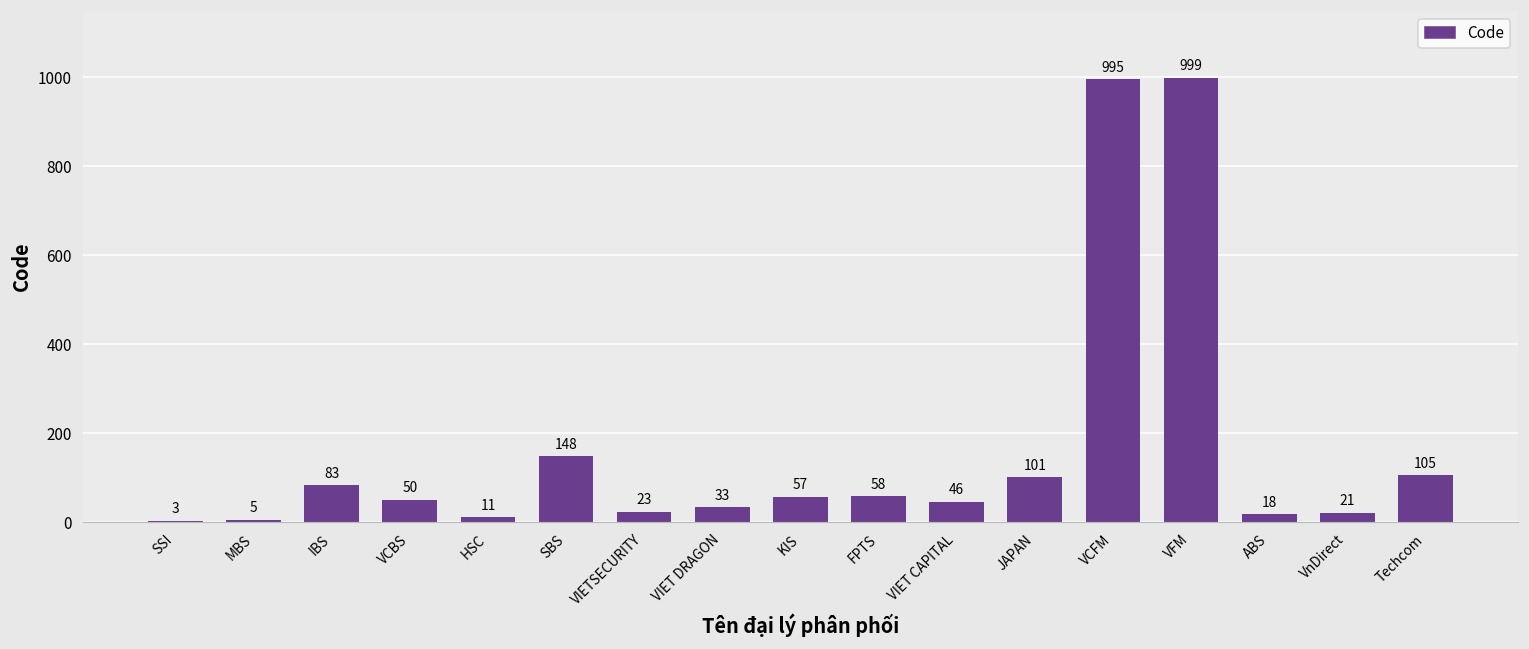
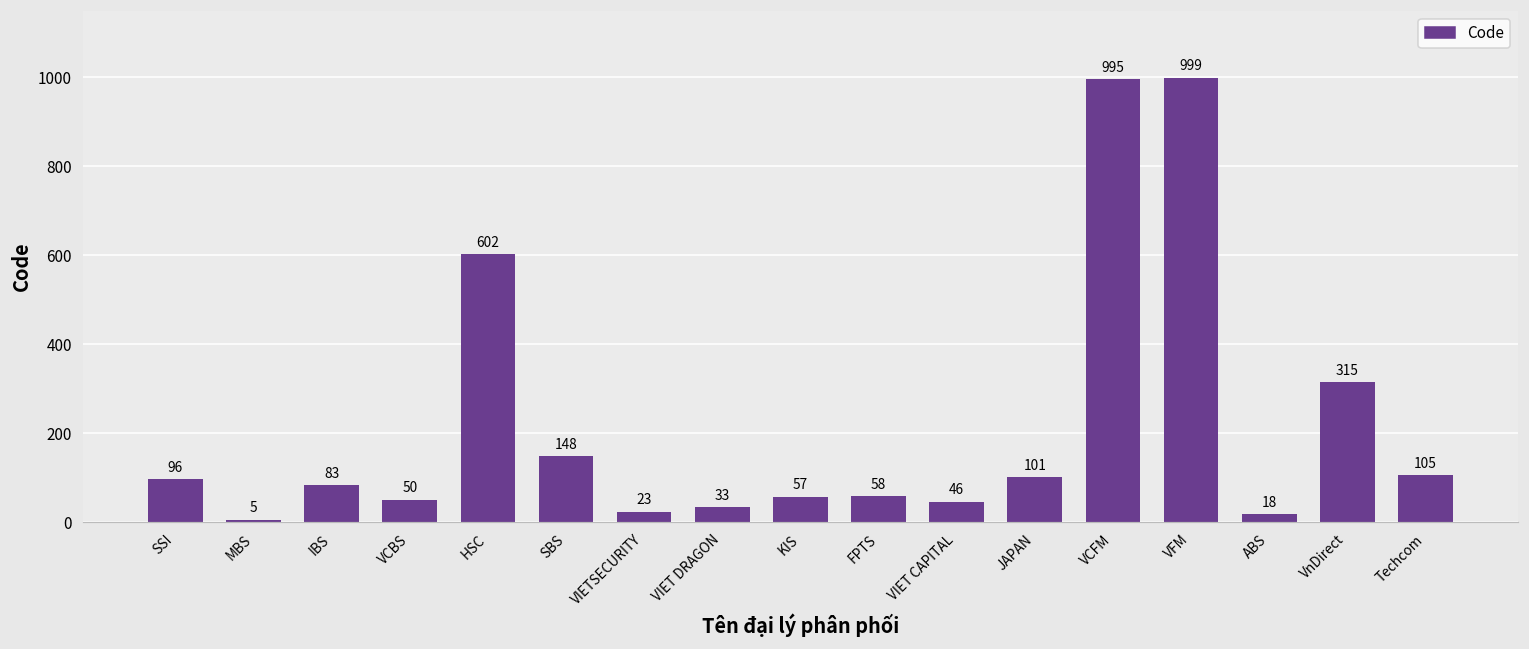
SSI: 3 -> 96
HSC: 11 -> 602
VnDirect: 21 -> 315
